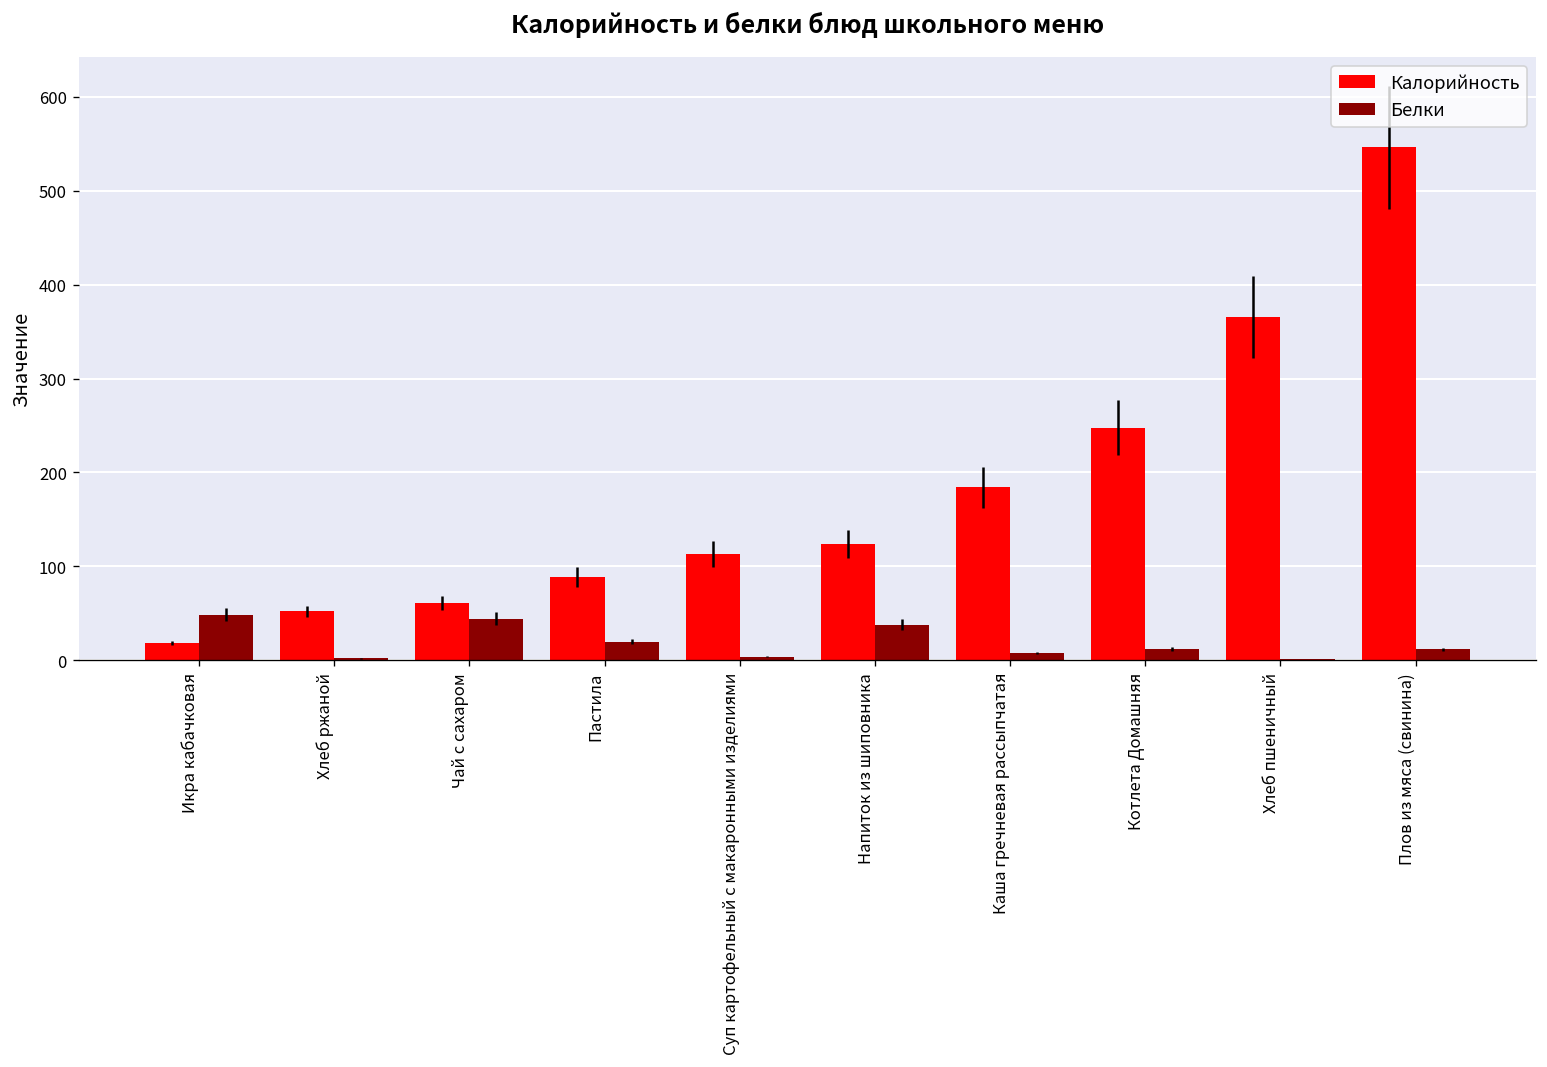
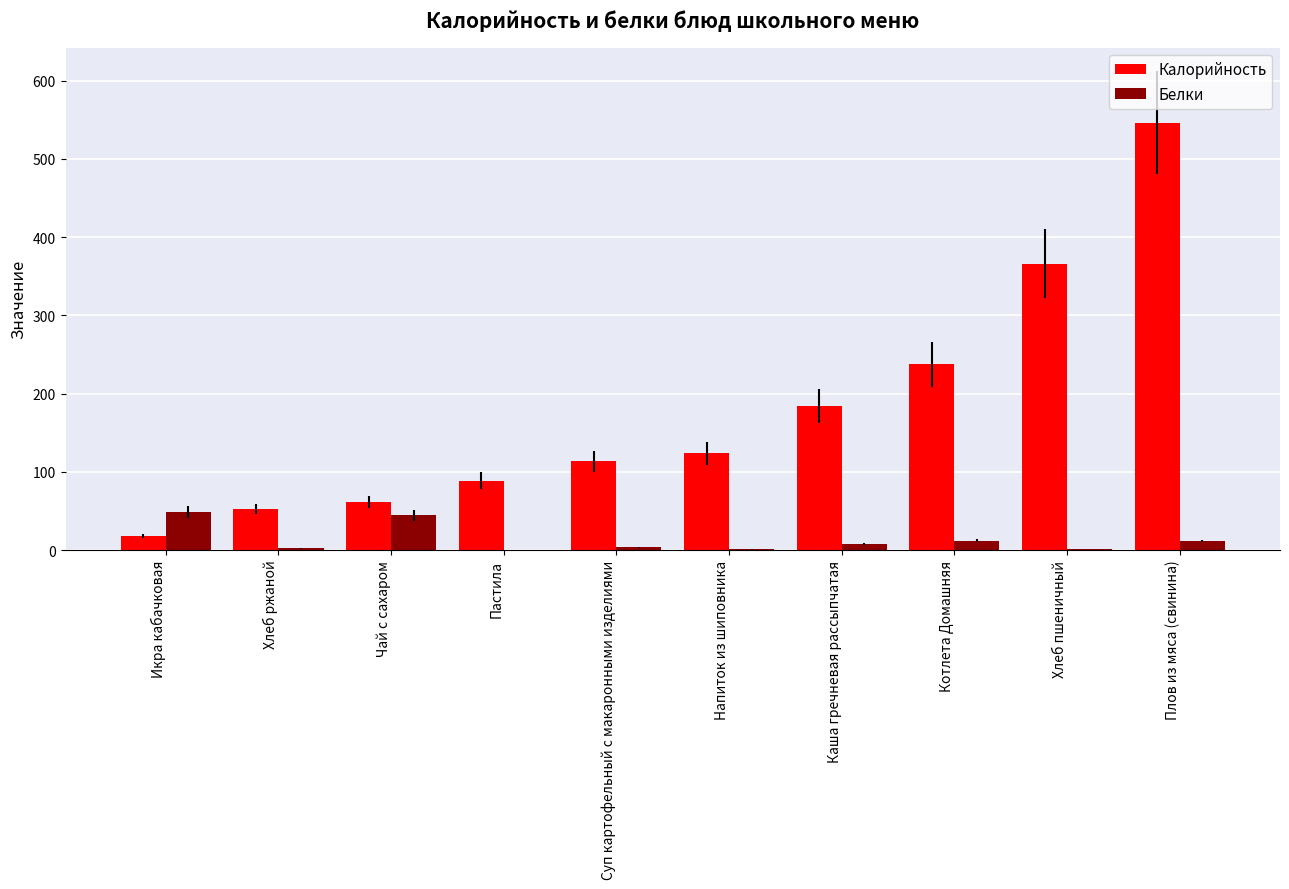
Белки, Пастила: 20 -> 0
Белки, Напиток из шиповника: 40 -> 0
Калорийность, Котлета Домашняя: 250 -> 240
